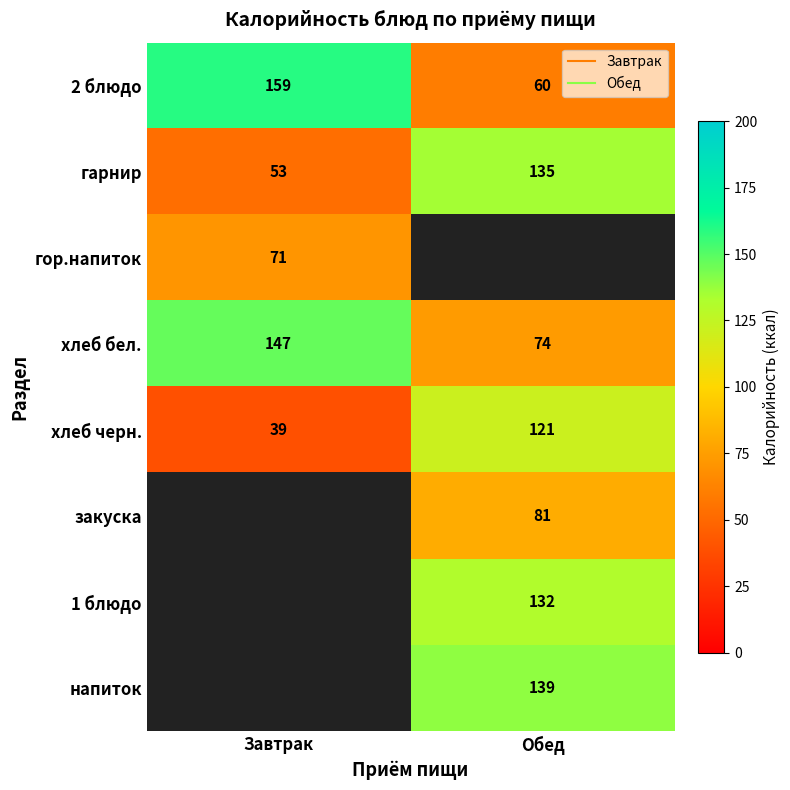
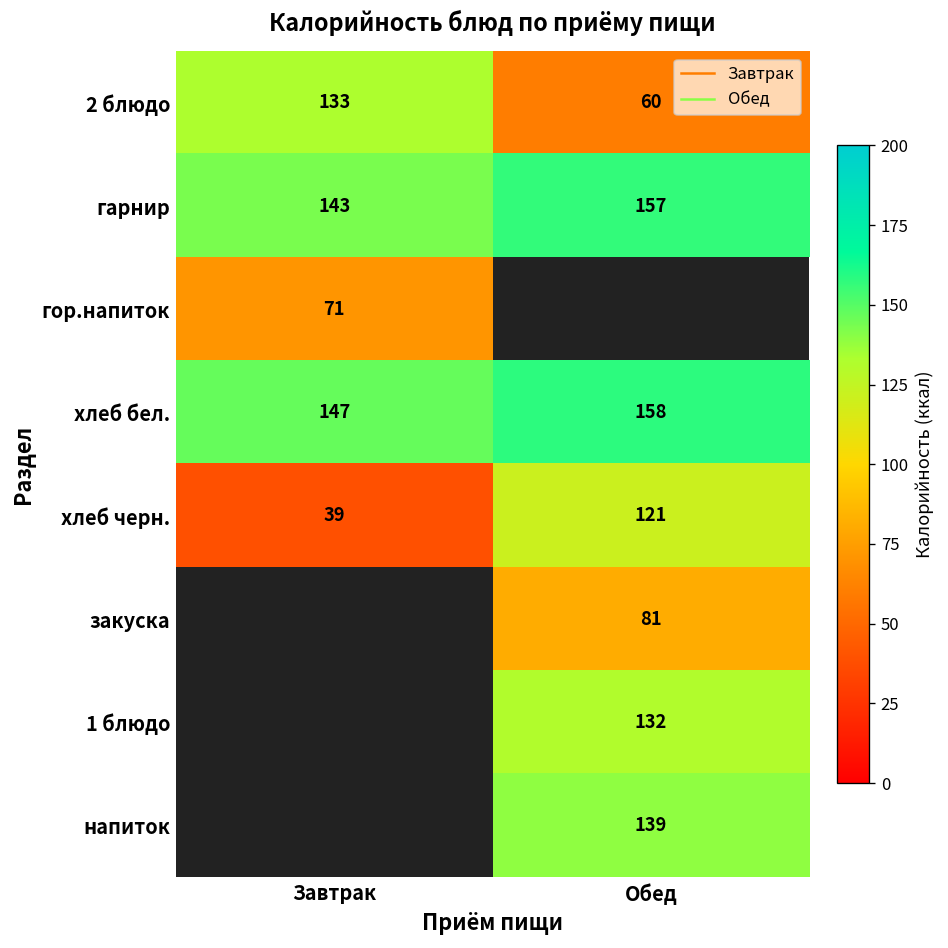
2 блюдо, Завтрак: 159 -> 133
гарнир, Завтрак: 53 -> 143
гарнир, Обед: 135 -> 157
хлеб бел., Обед: 74 -> 158
